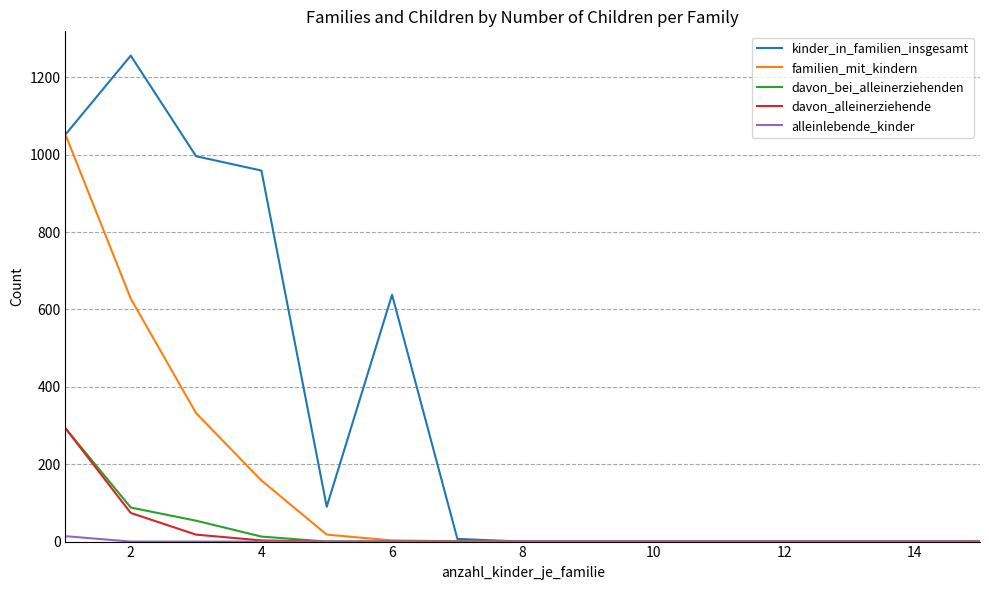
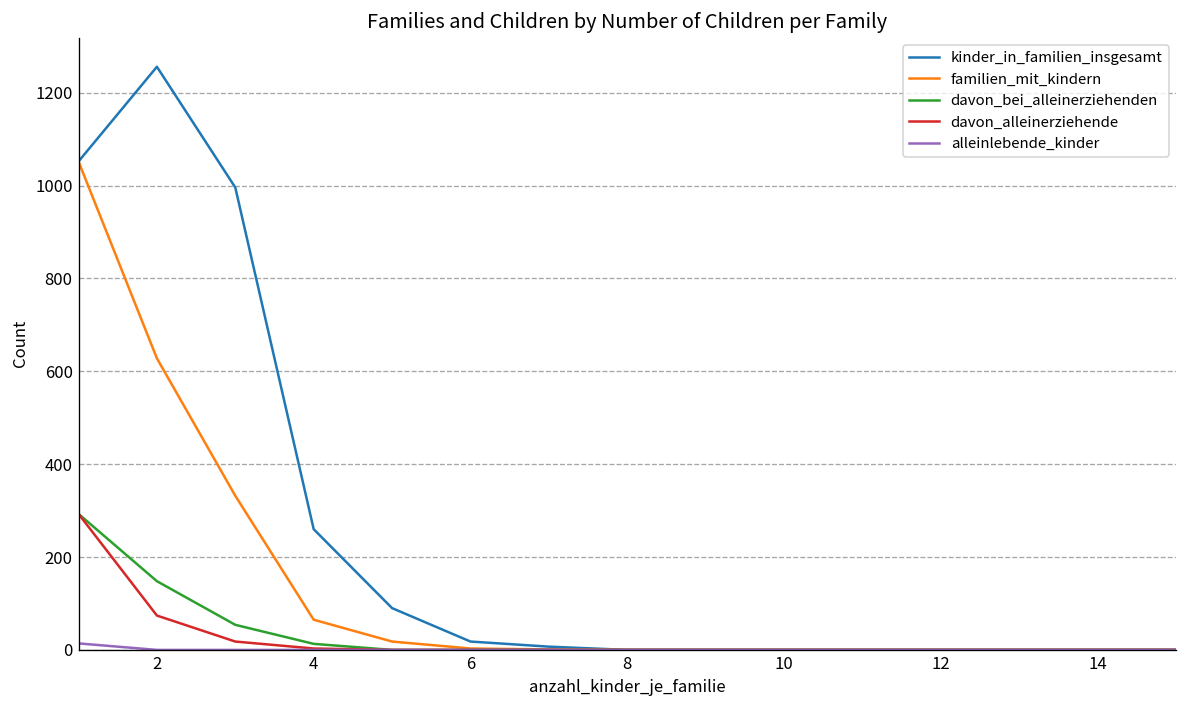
davon_bei_alleinerziehenden, 2: 90 -> 150
kinder_in_familien_insgesamt, 4: 960 -> 260
familien_mit_kindern, 4: 160 -> 70
kinder_in_familien_insgesamt, 6: 640 -> 20
